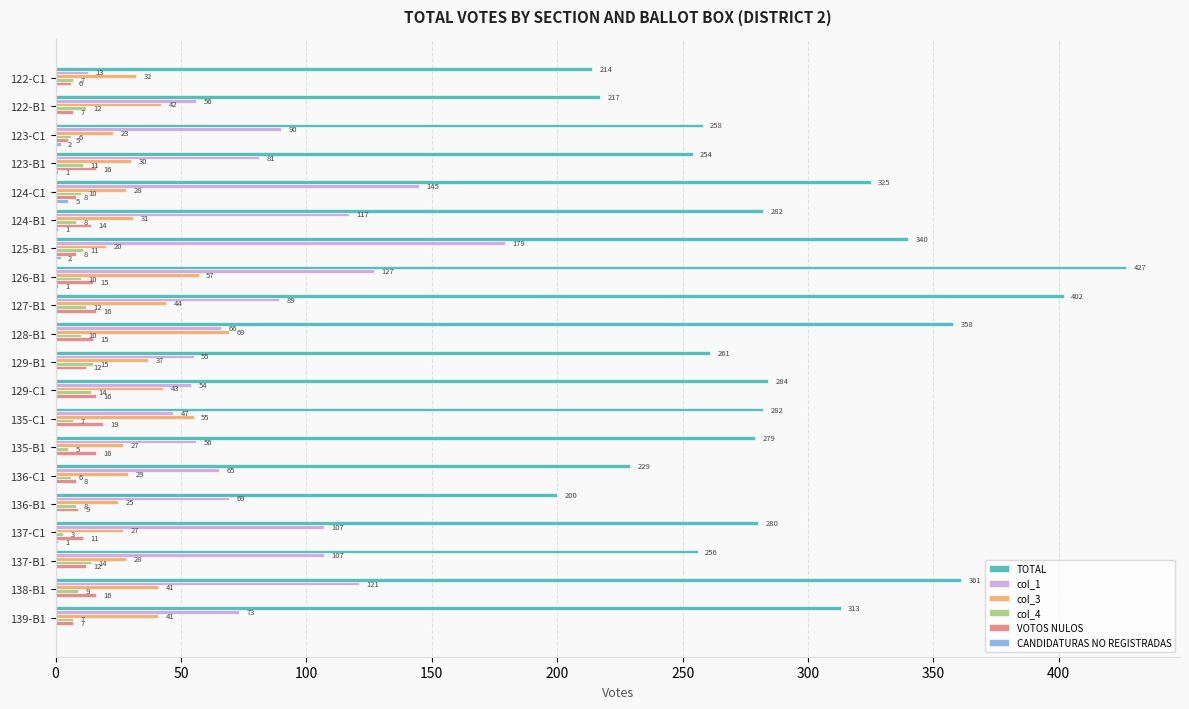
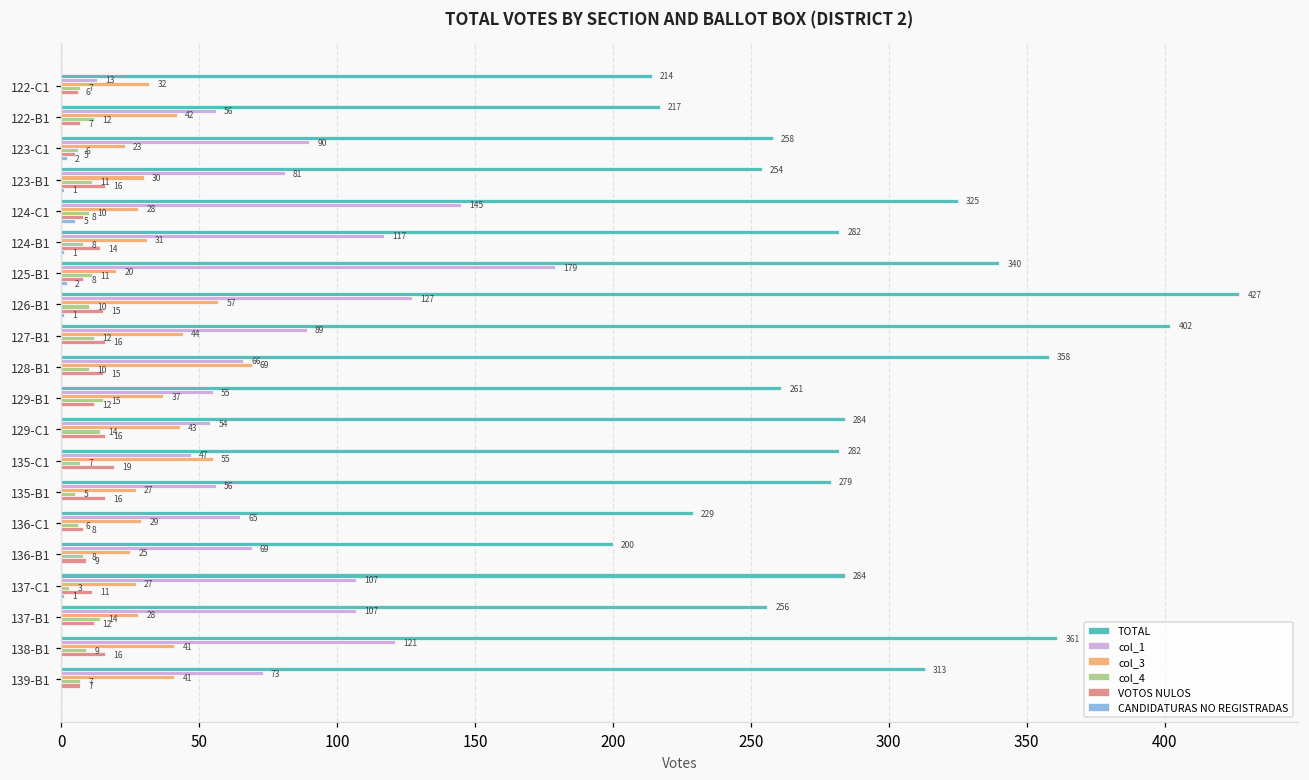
TOTAL, 137-C1: 280 -> 284
